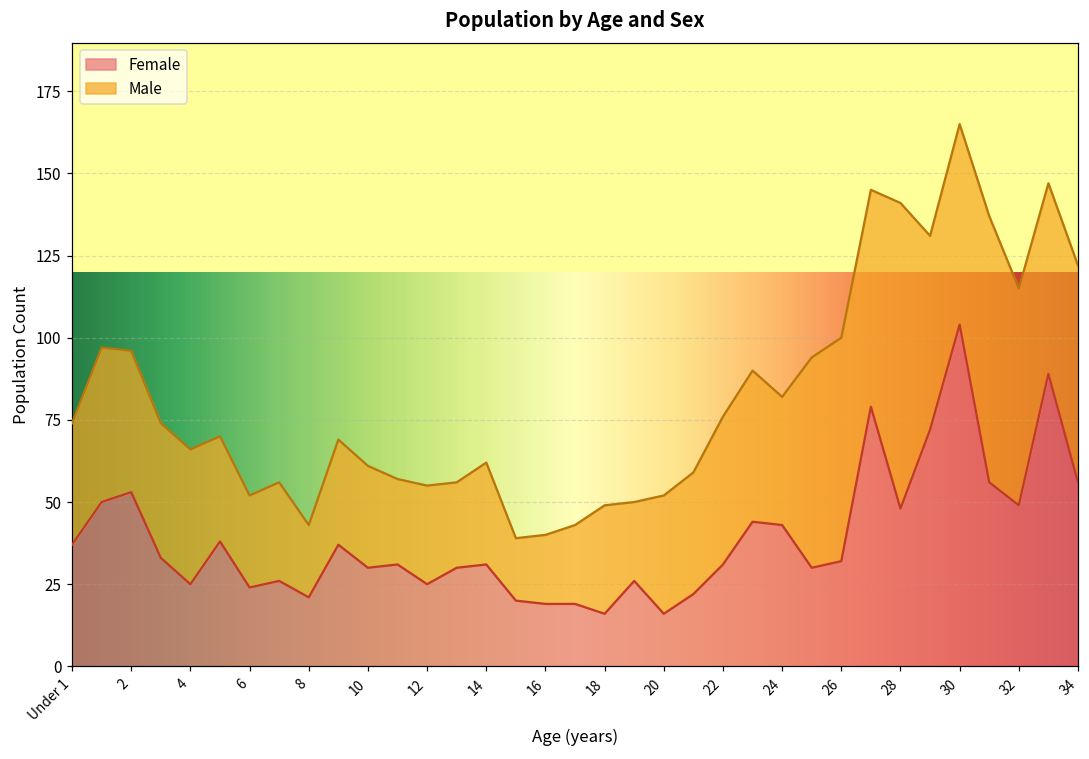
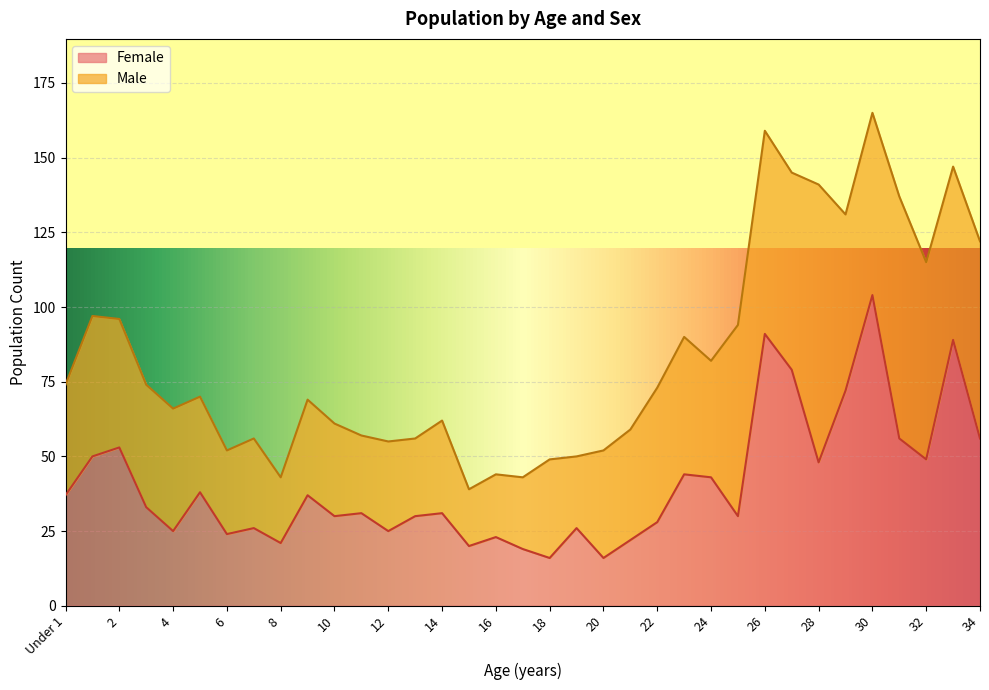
Female, 16: 19 -> 23
Female, 22: 31 -> 28
Female, 26: 32 -> 91
